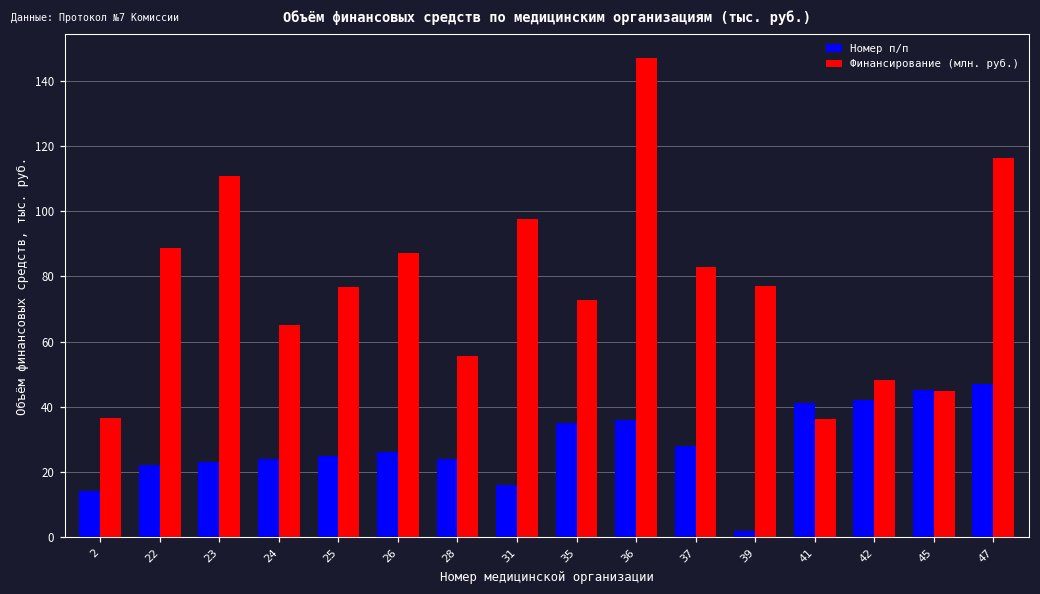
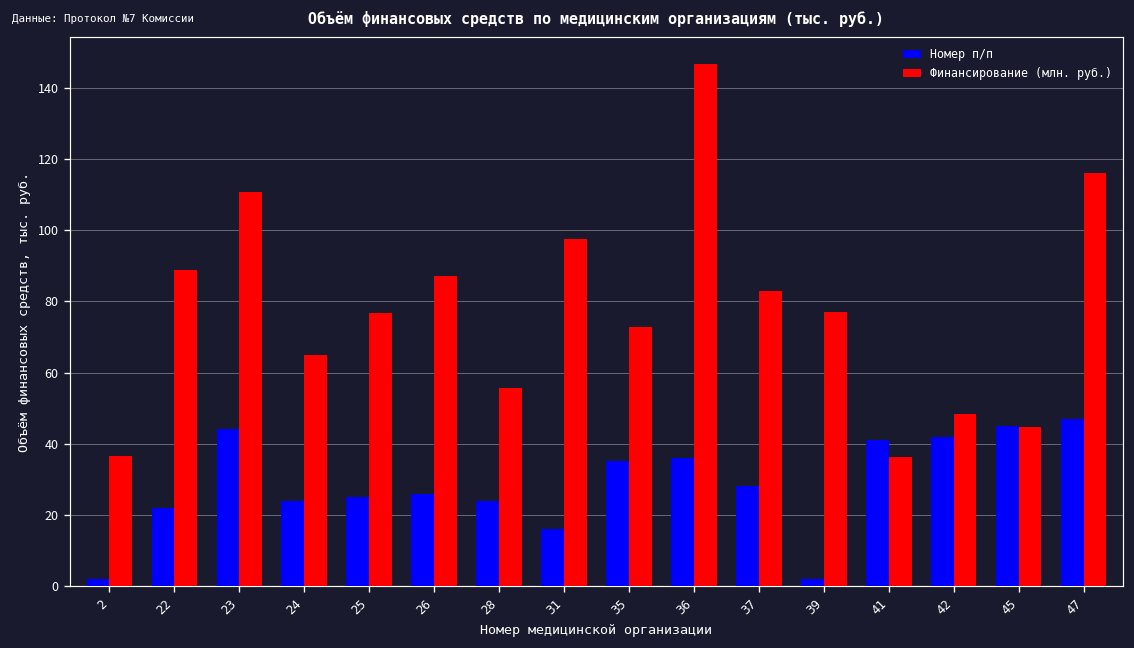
Номер п/п, 2: 14 -> 2
Номер п/п, 23: 23 -> 44
